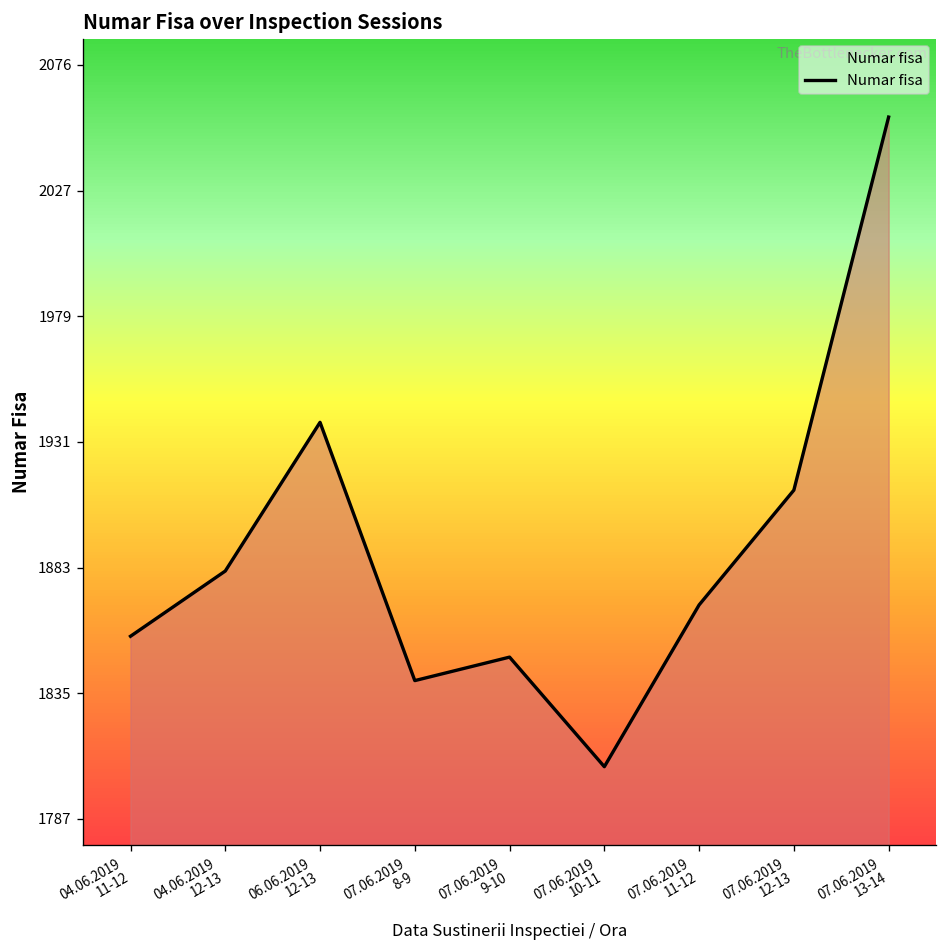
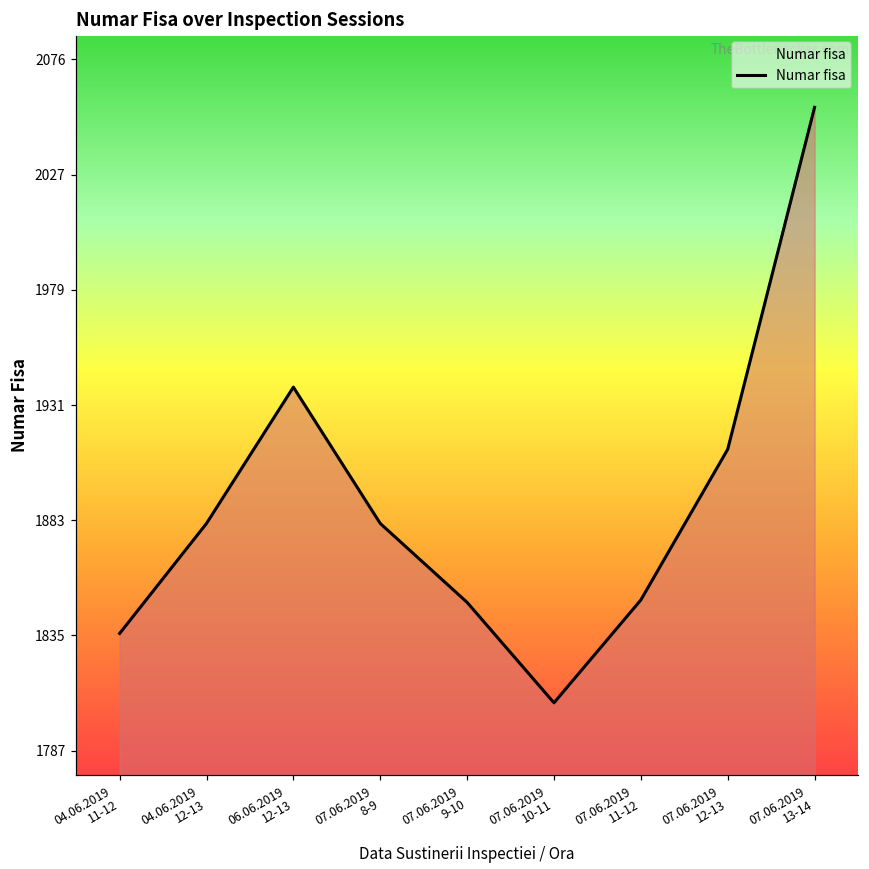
04.06.2019 11-12: 1857 -> 1836
07.06.2019 8-9: 1840 -> 1882
07.06.2019 11-12: 1869 -> 1850
